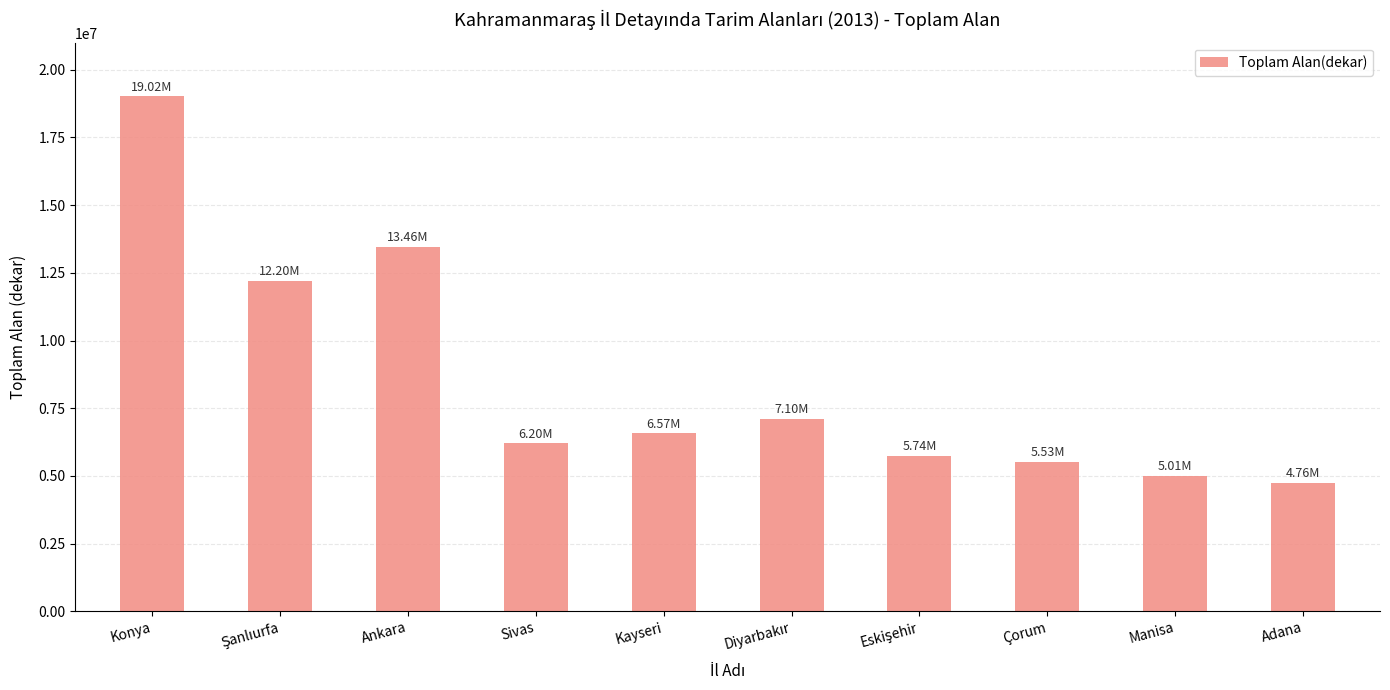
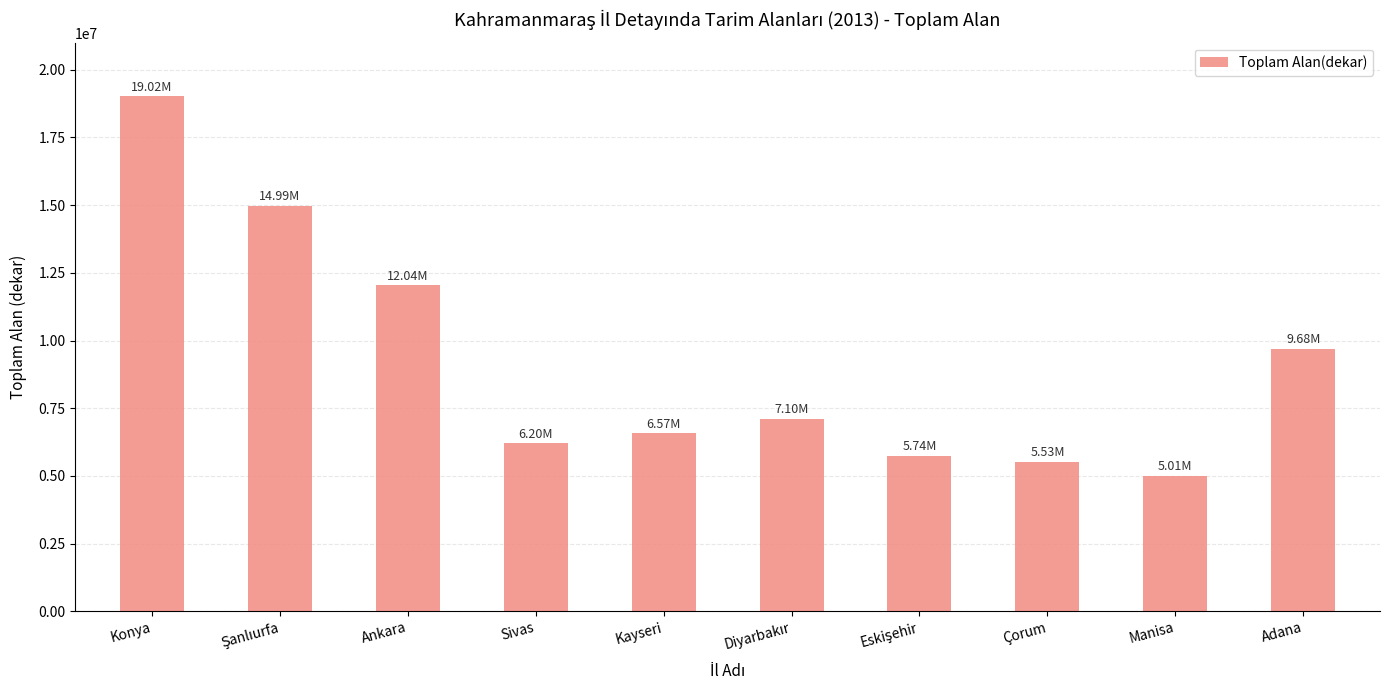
Şanlıurfa: 12.20M -> 14.99M
Ankara: 13.46M -> 12.04M
Adana: 4.76M -> 9.68M
